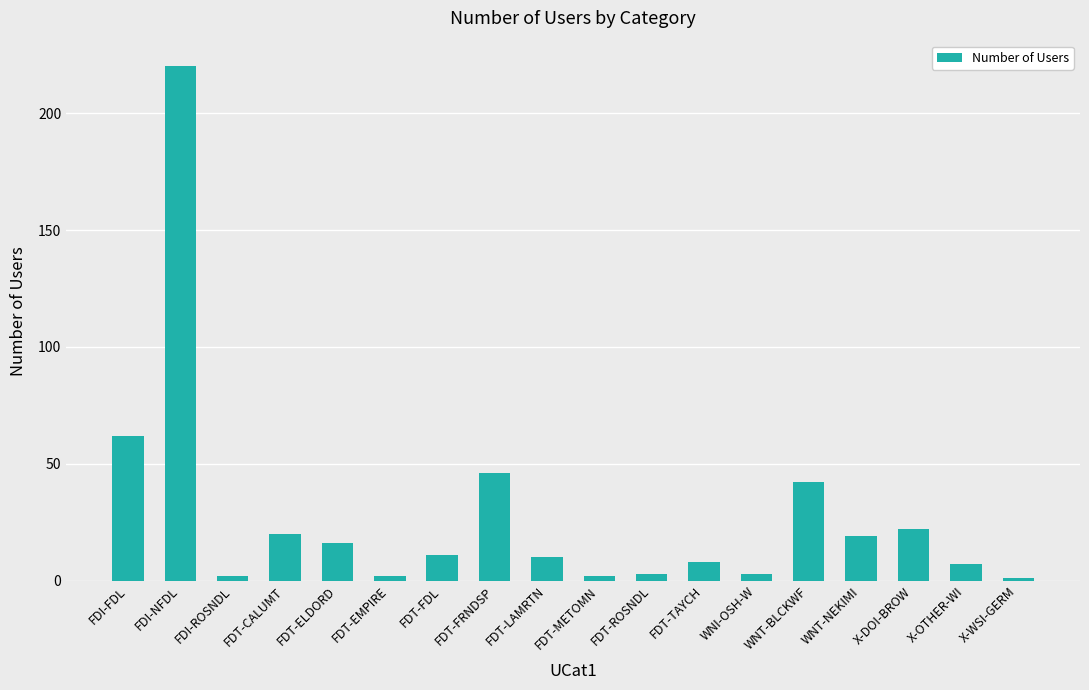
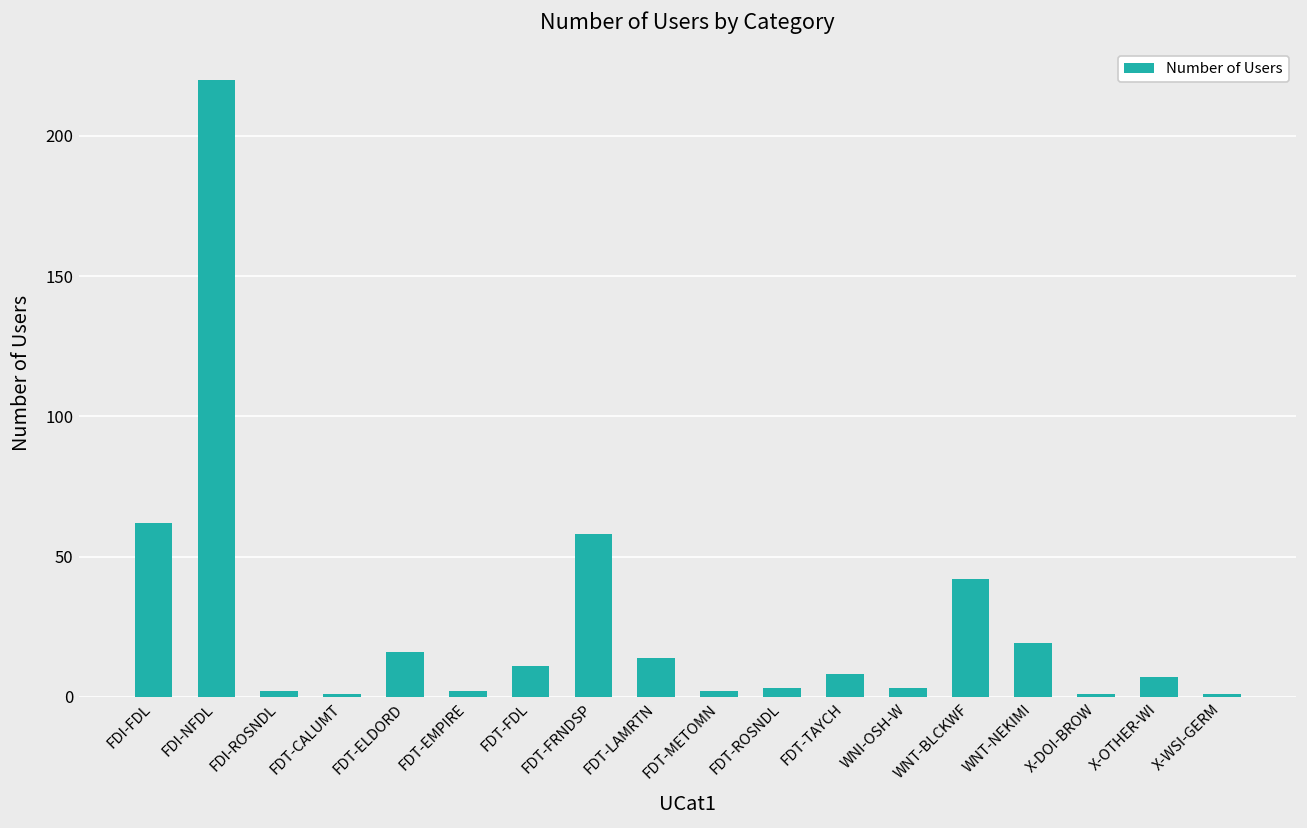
FDT-CALUMT: 20 -> 1
FDT-FRNDSP: 46 -> 58
FDT-LAMRTN: 10 -> 14
X-DOI-BROW: 22 -> 1
